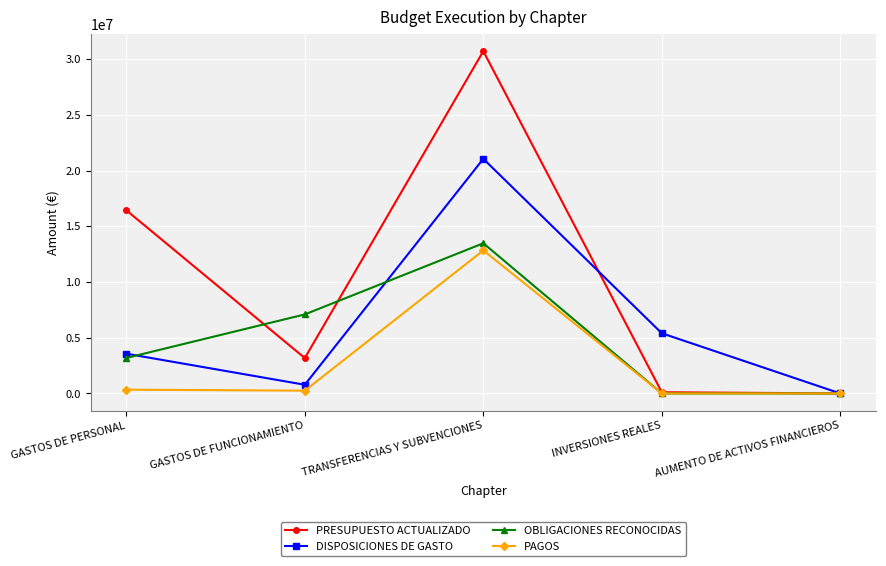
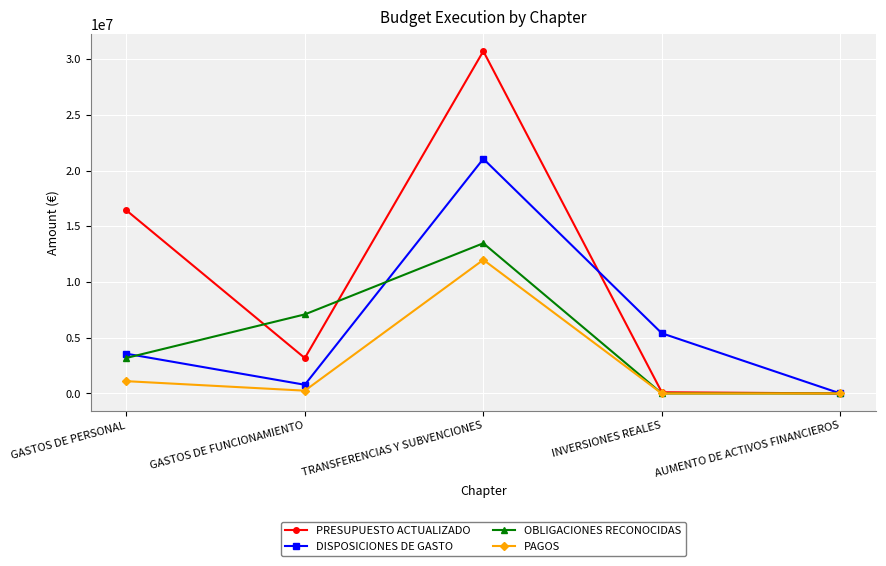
PAGOS, GASTOS DE PERSONAL: 300000 -> 1100000
PAGOS, TRANSFERENCIAS Y SUBVENCIONES: 12800000 -> 12000000
